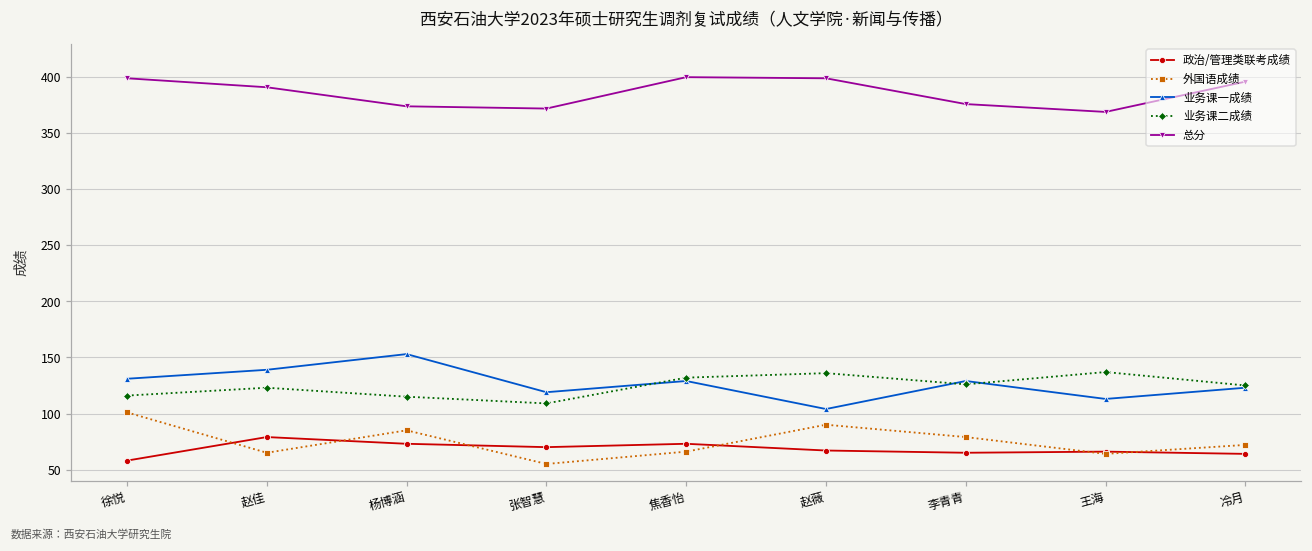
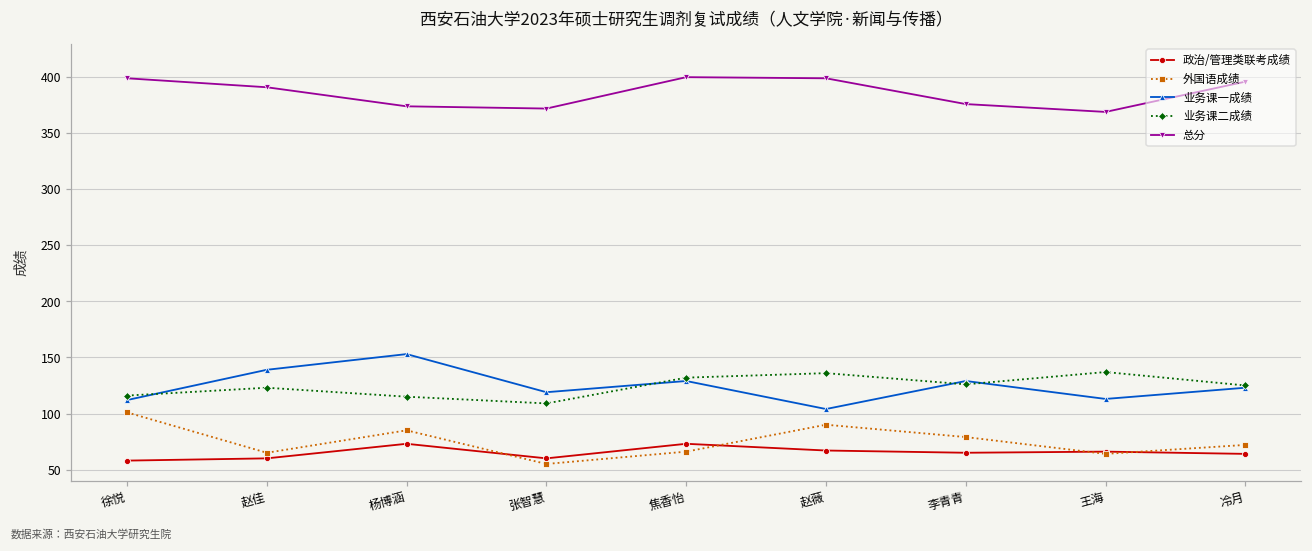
业务课一成绩, 徐悦: 131 -> 112
政治/管理类联考成绩, 赵佳: 79 -> 60
政治/管理类联考成绩, 张智慧: 70 -> 60
